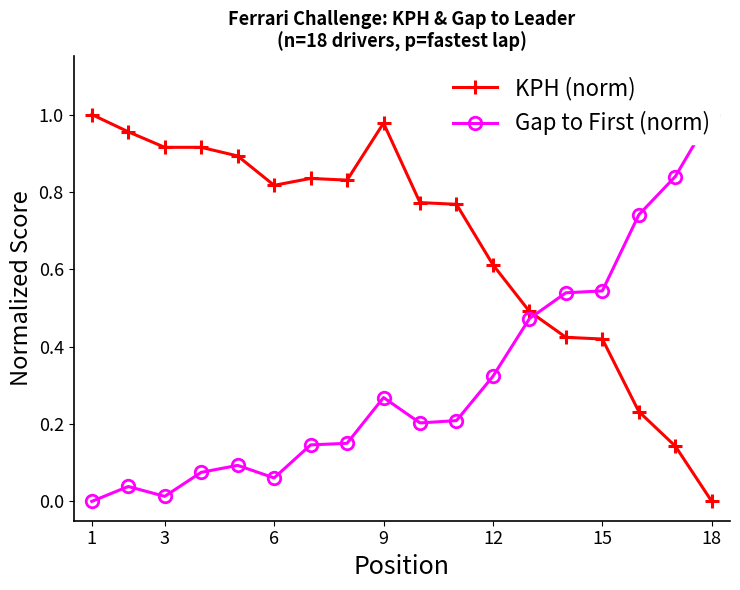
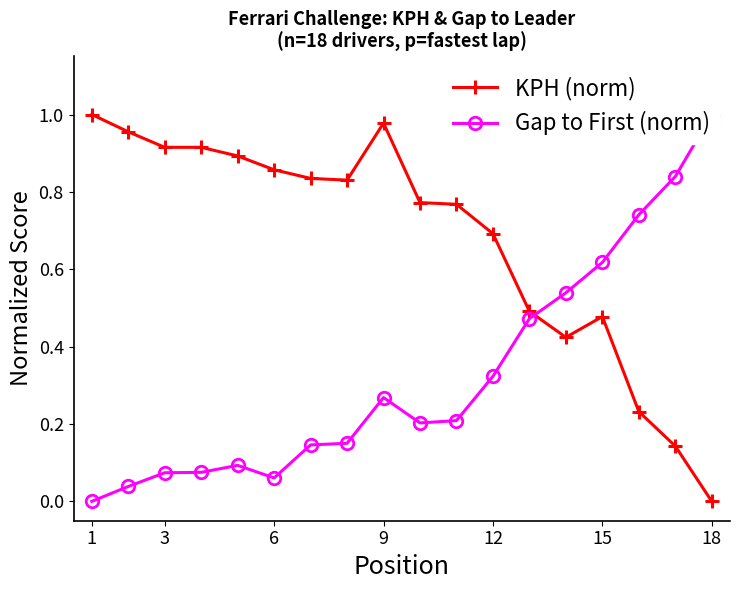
Gap to First (norm), 3: 0.01 -> 0.07
KPH (norm), 6: 0.82 -> 0.86
KPH (norm), 12: 0.61 -> 0.69
KPH (norm), 15: 0.42 -> 0.48
Gap to First (norm), 15: 0.54 -> 0.62
